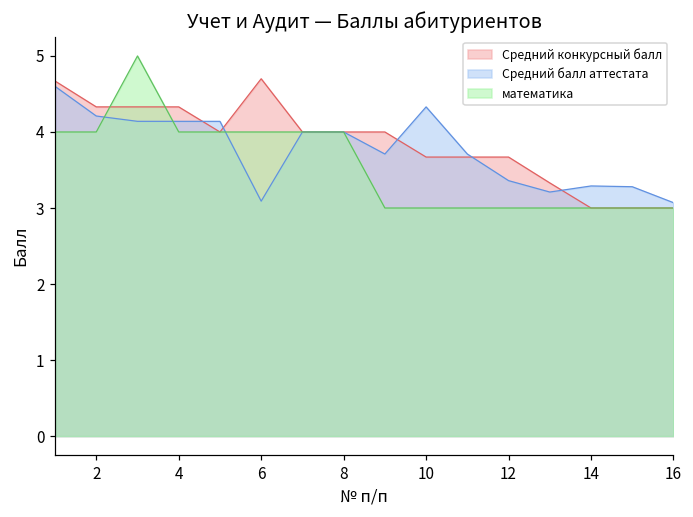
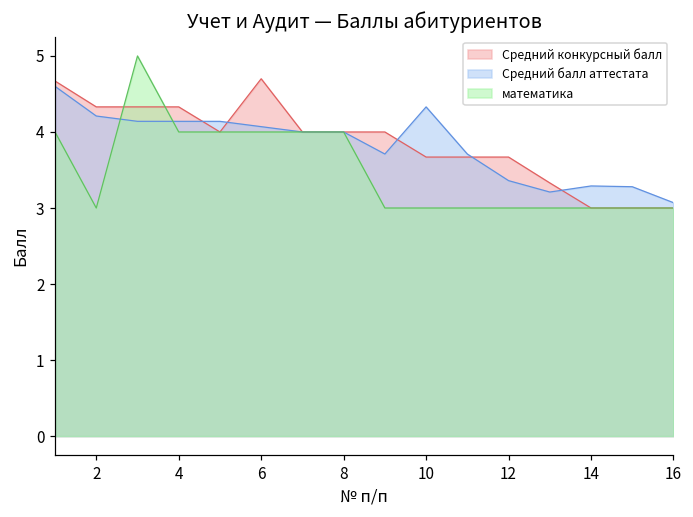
математика, 2: 4 -> 3
Средний балл аттестата, 6: 3.1 -> 4.1
